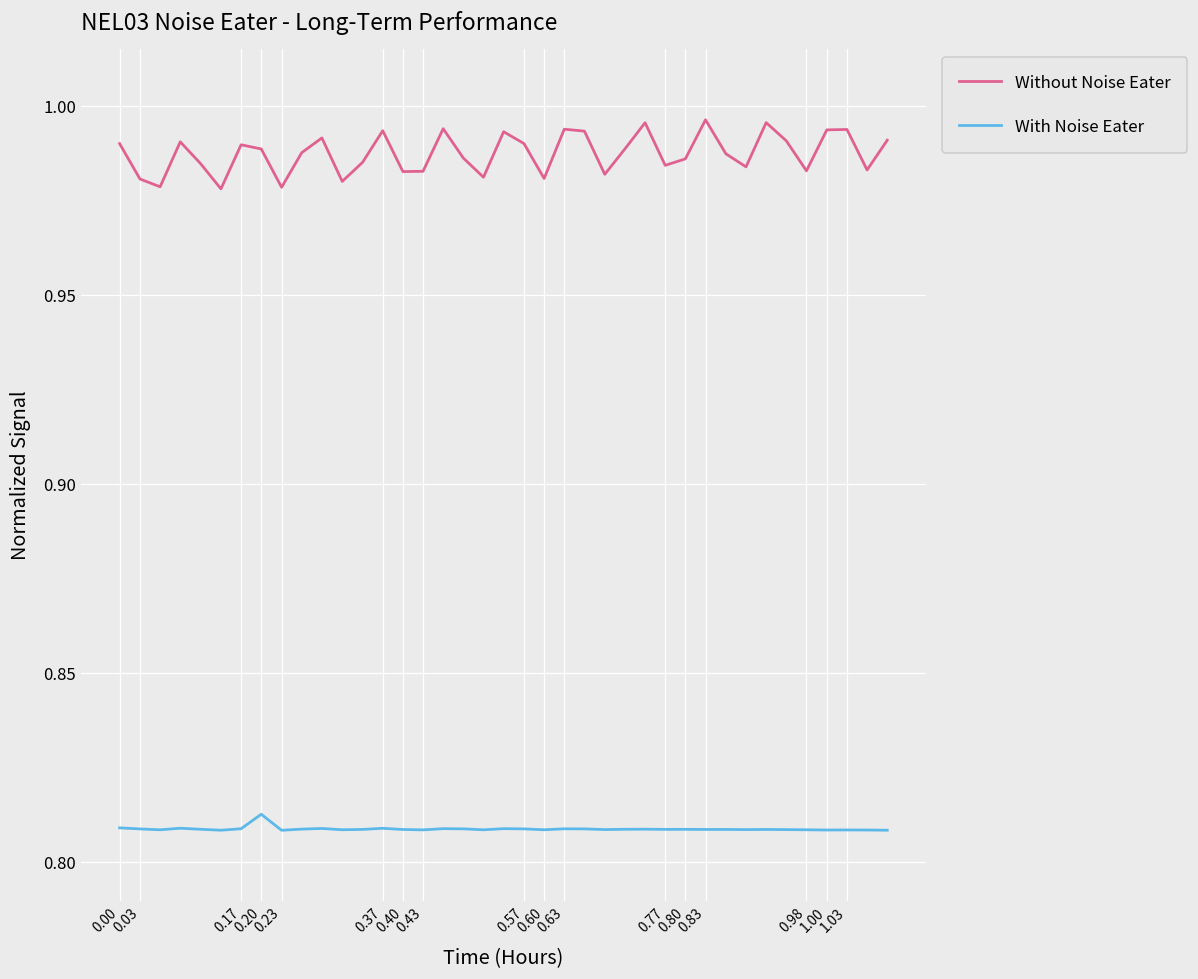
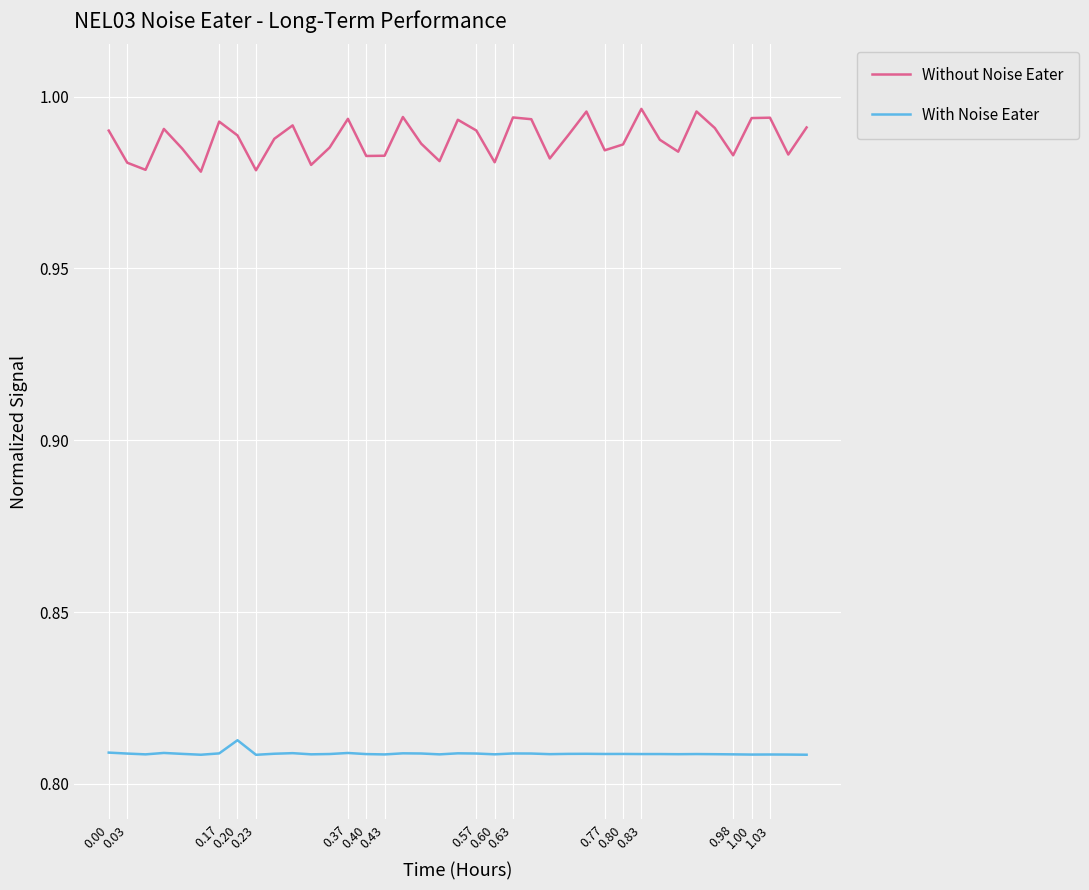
Without Noise Eater, 0.17: 0.990 -> 0.993
